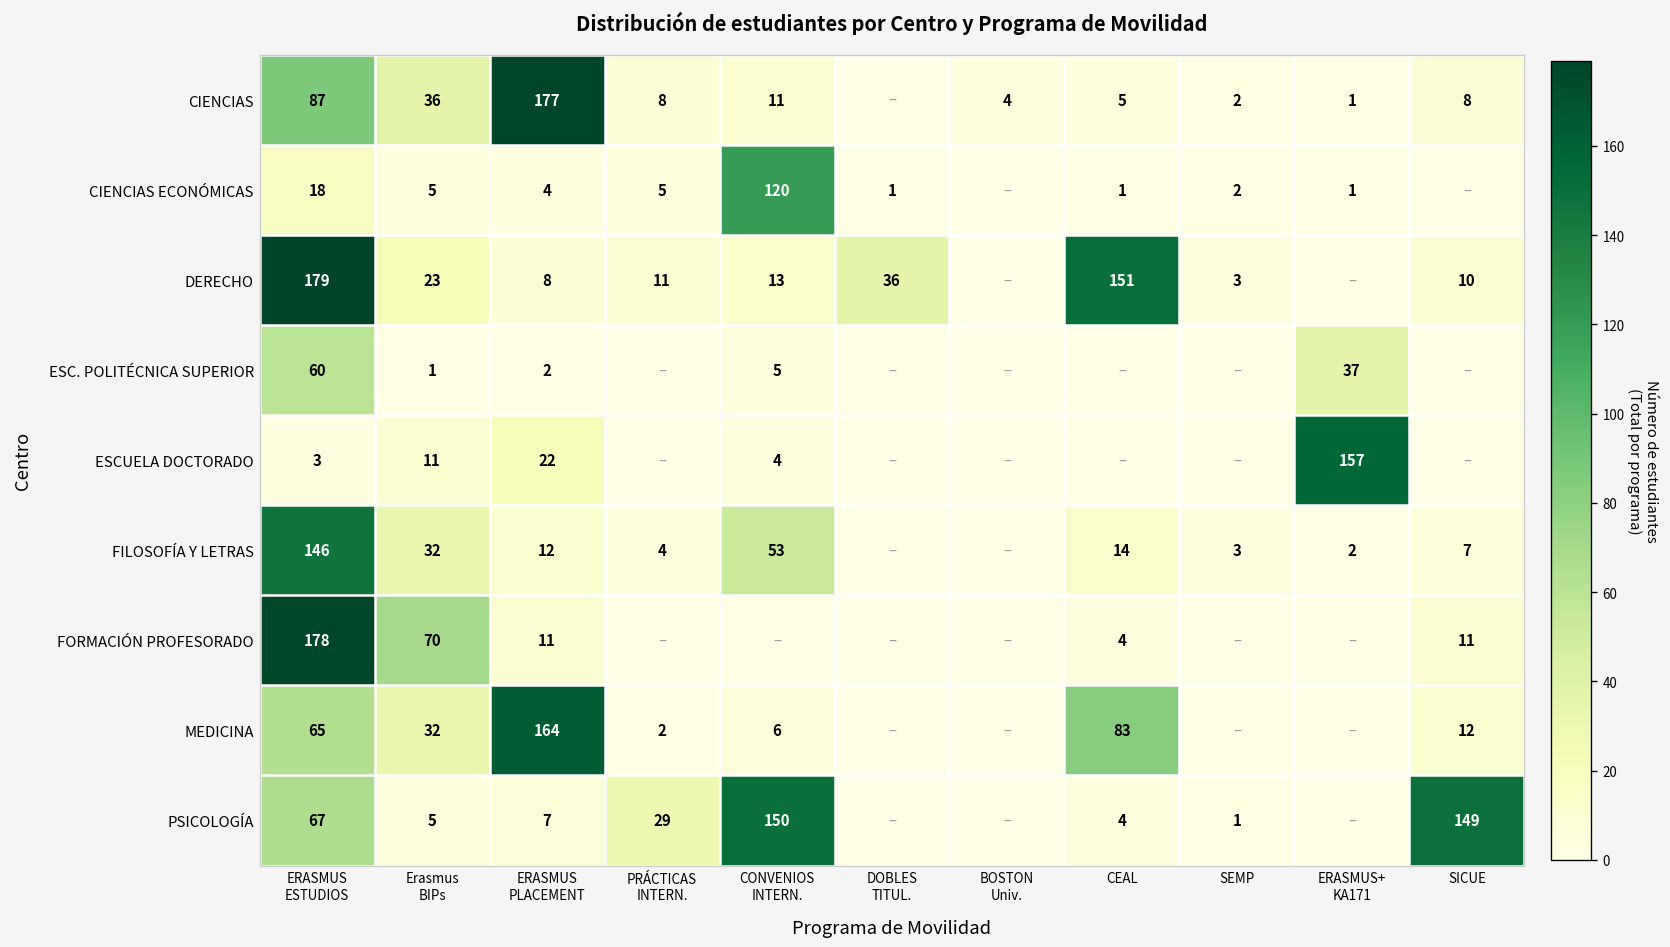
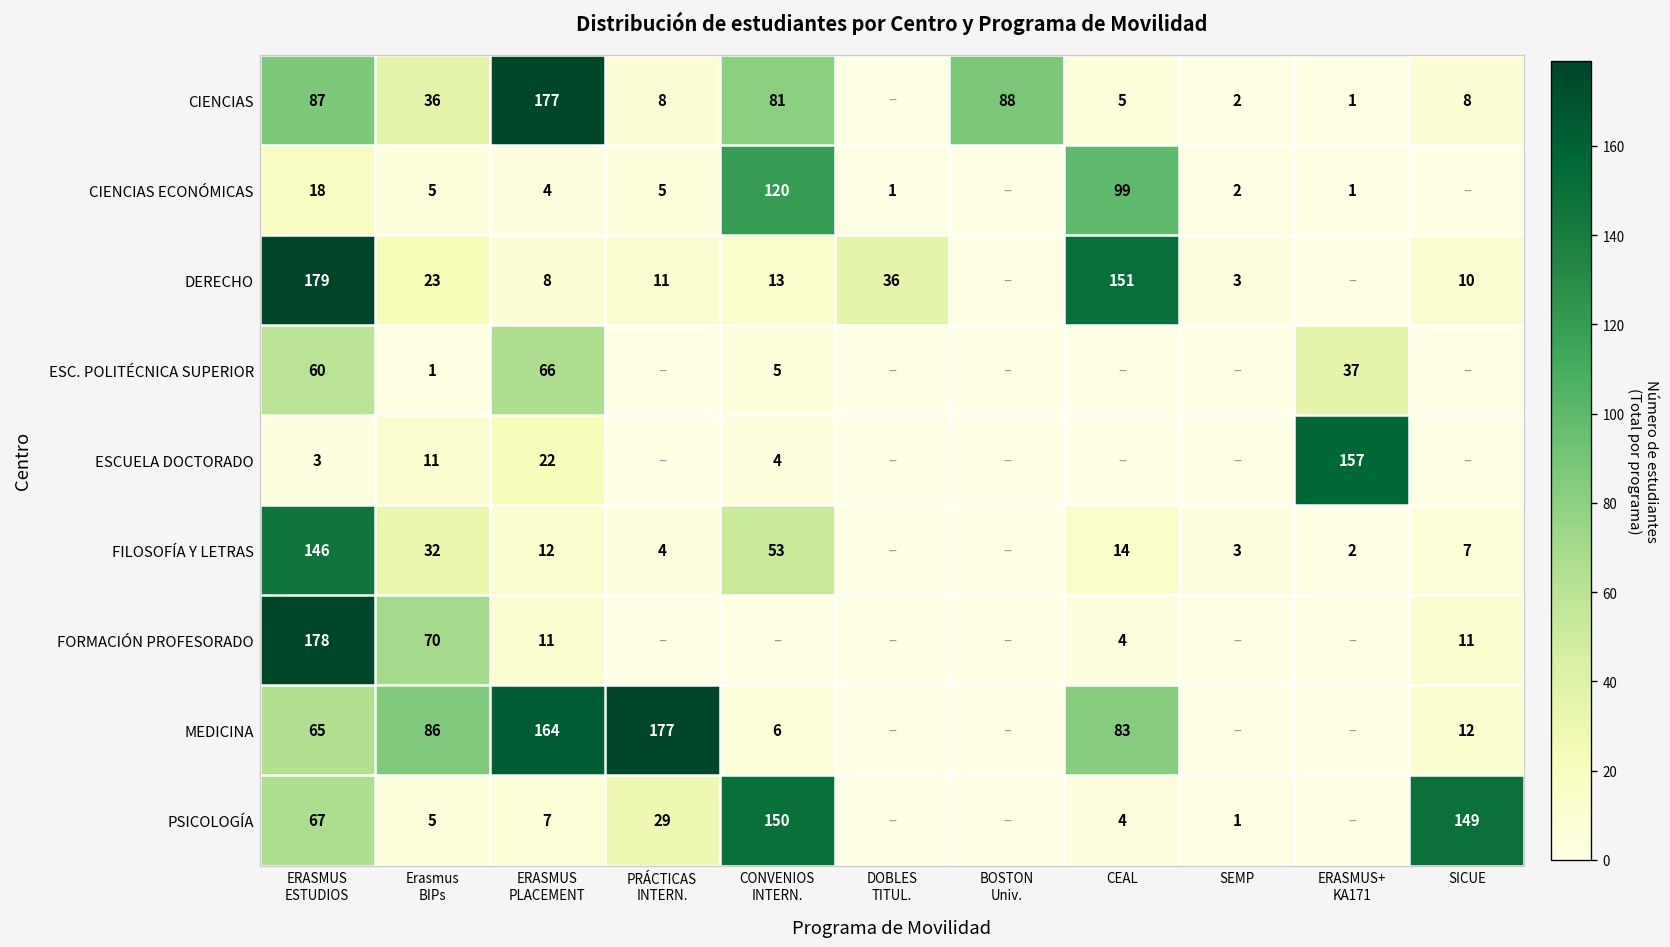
CIENCIAS, CONVENIOS INTERN.: 11 -> 81
CIENCIAS, BOSTON Univ.: 4 -> 88
CIENCIAS ECONÓMICAS, CEAL: 1 -> 99
ESC. POLITÉCNICA SUPERIOR, ERASMUS PLACEMENT: 2 -> 66
MEDICINA, Erasmus BIPs: 32 -> 86
MEDICINA, PRÁCTICAS INTERN.: 2 -> 177
